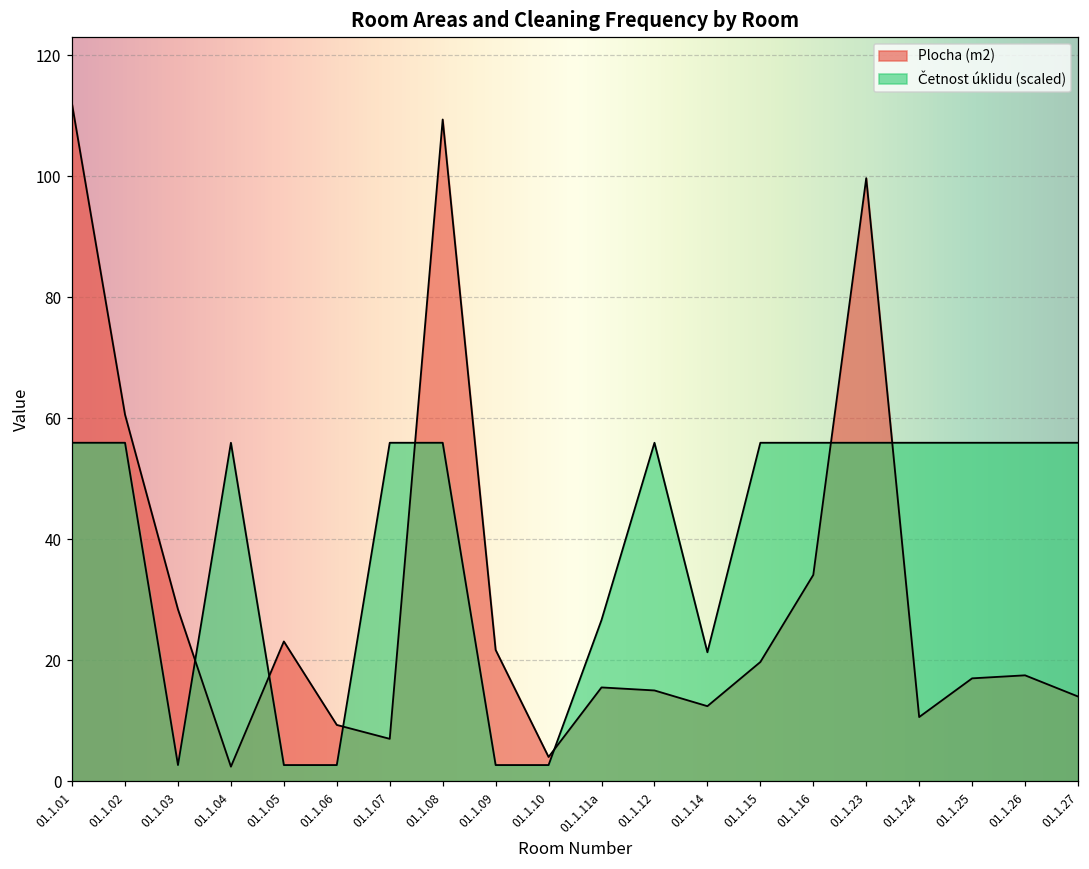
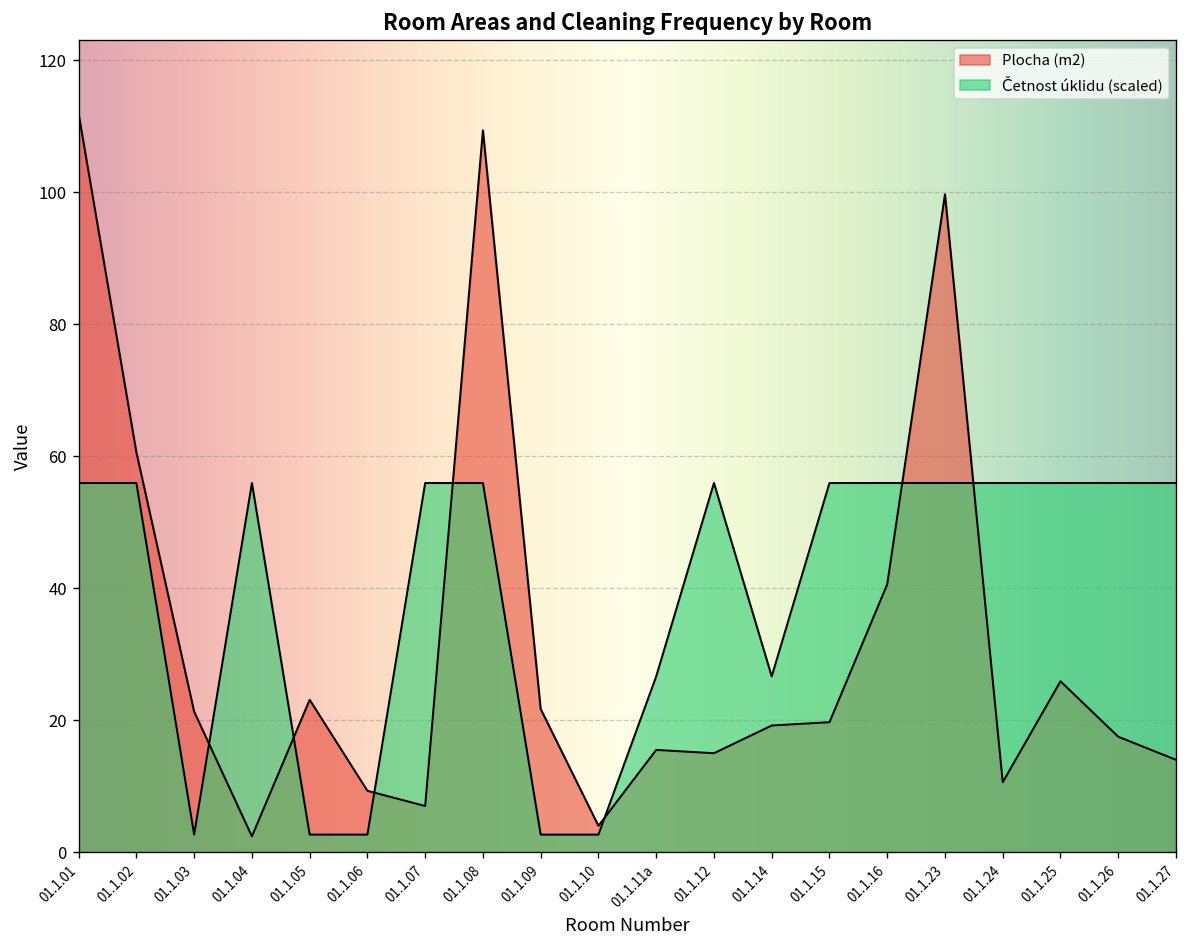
Plocha (m2), 01.1.03: 28 -> 21
Plocha (m2), 01.1.14: 12 -> 19
Četnost úklidu (scaled), 01.1.14: 21 -> 27
Plocha (m2), 01.1.16: 34 -> 41
Plocha (m2), 01.1.25: 17 -> 26
